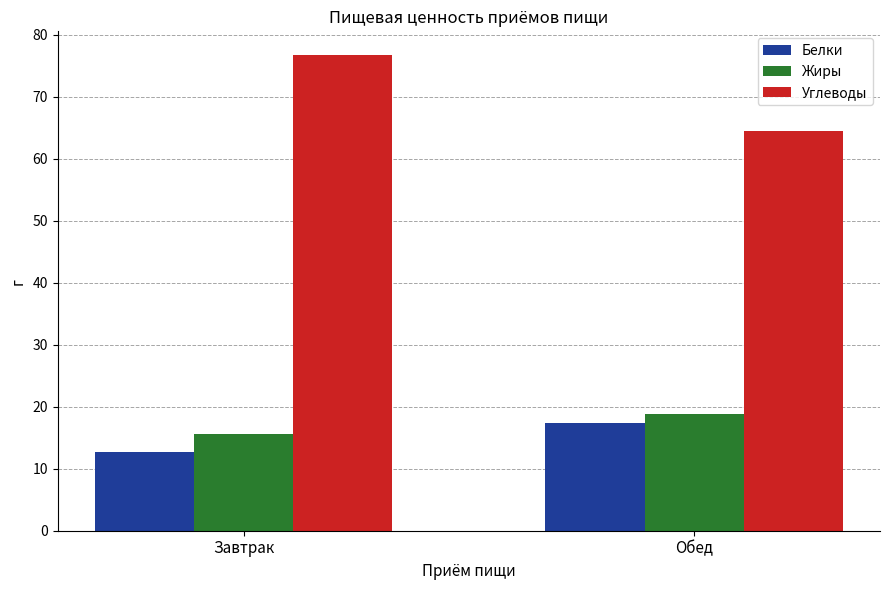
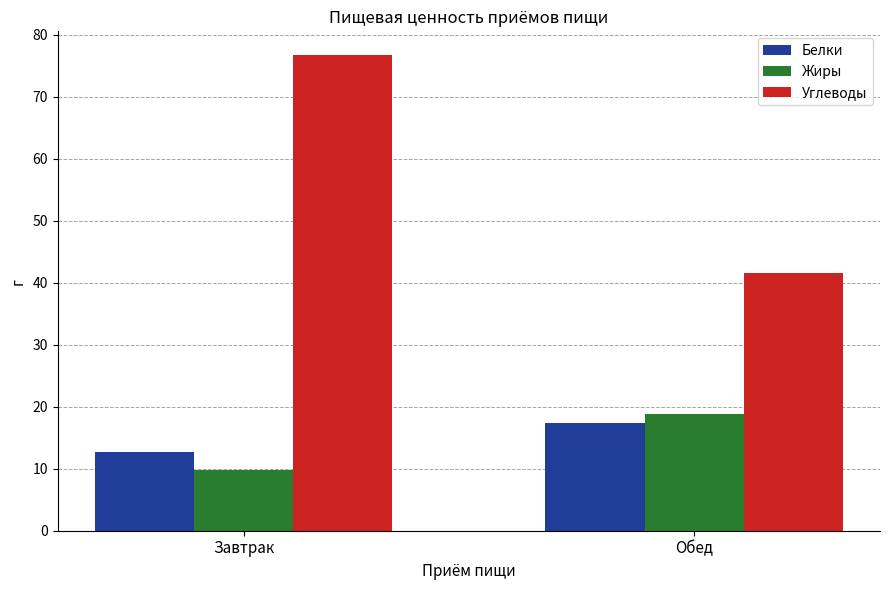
Жиры, Завтрак: 16 -> 10
Углеводы, Обед: 64 -> 42
